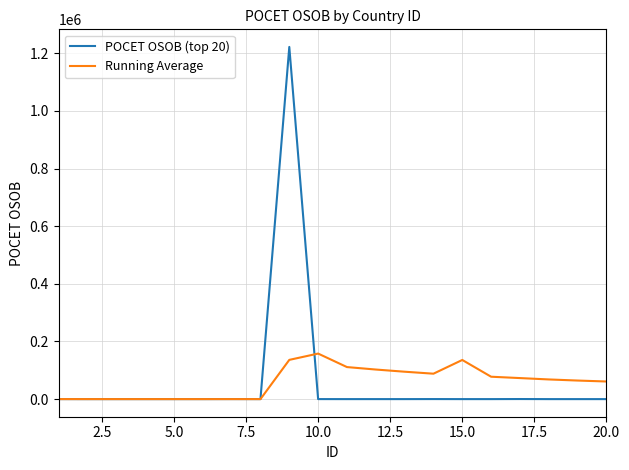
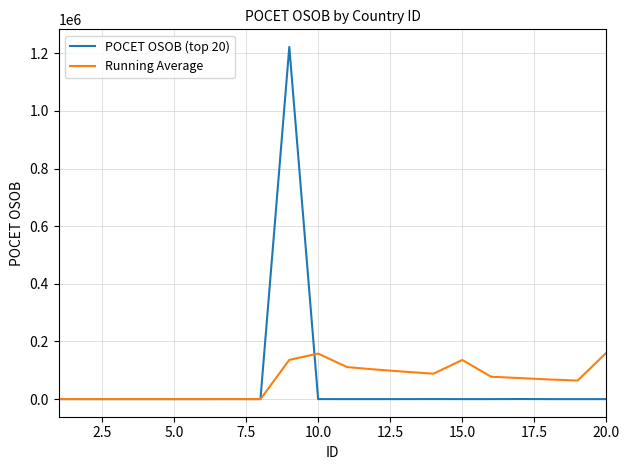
Running Average, 20.0: 60000 -> 160000
